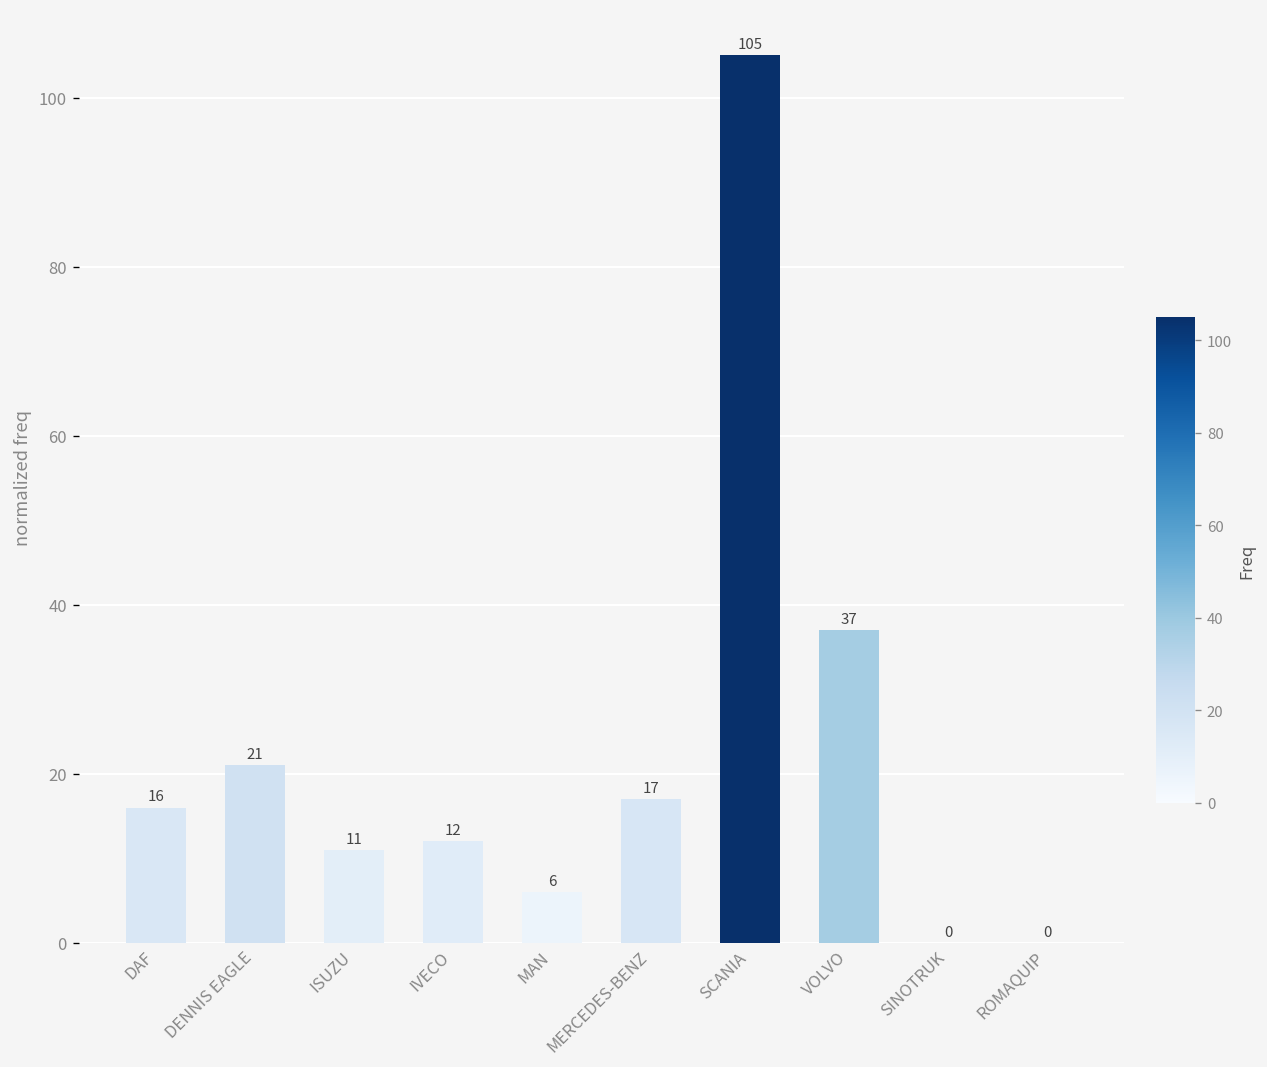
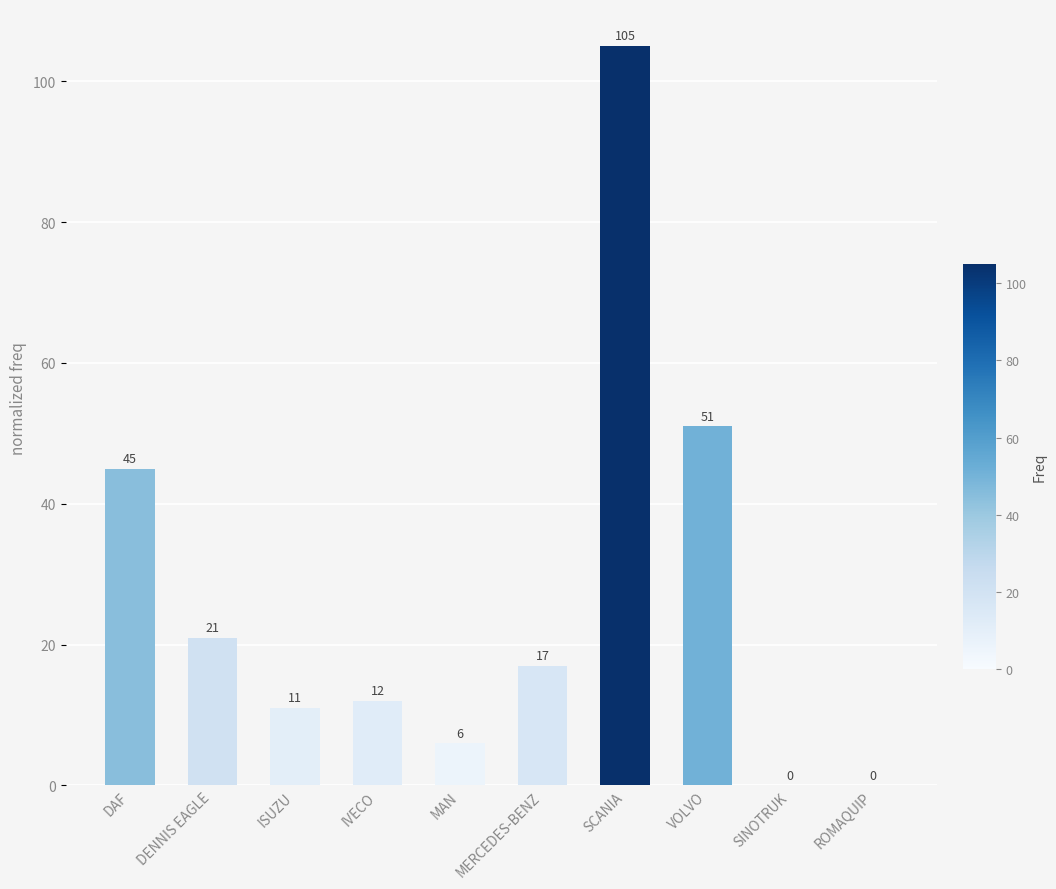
DAF: 16 -> 45
VOLVO: 37 -> 51
